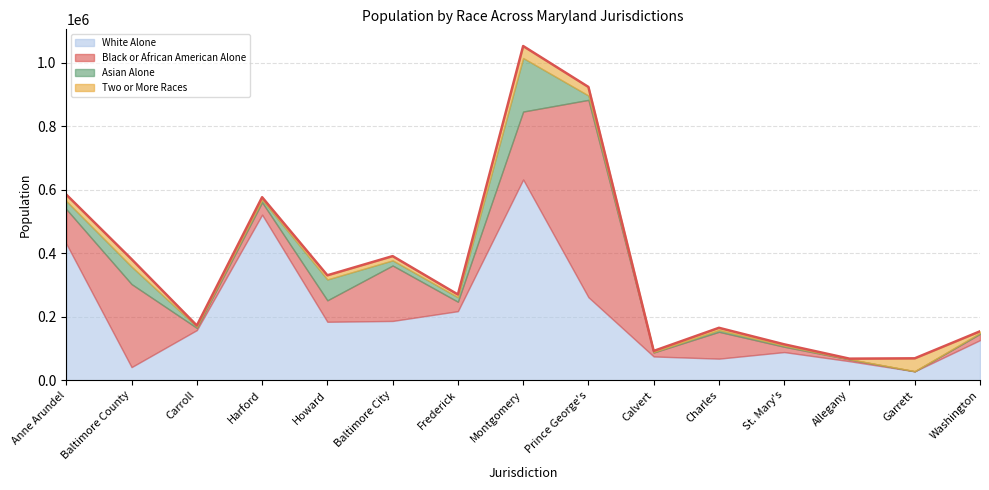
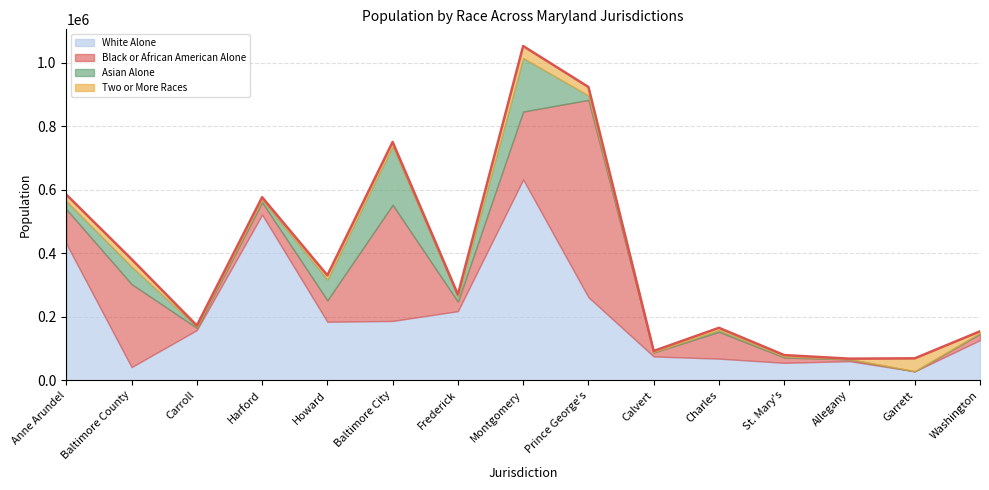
Black or African American Alone, Baltimore City: 170000 -> 370000
Asian Alone, Baltimore City: 20000 -> 180000
White Alone, St. Mary's: 90000 -> 50000
